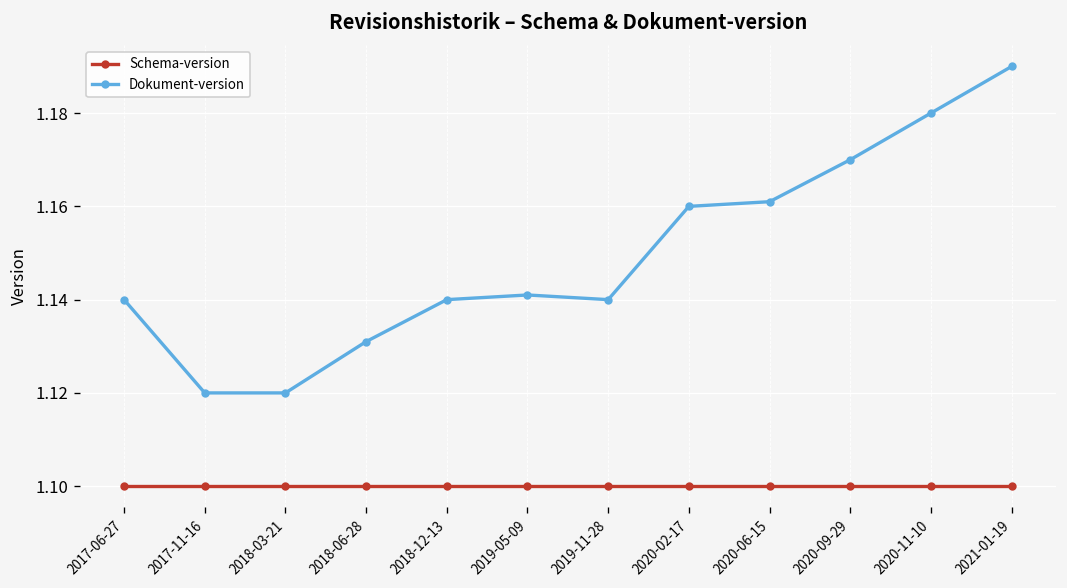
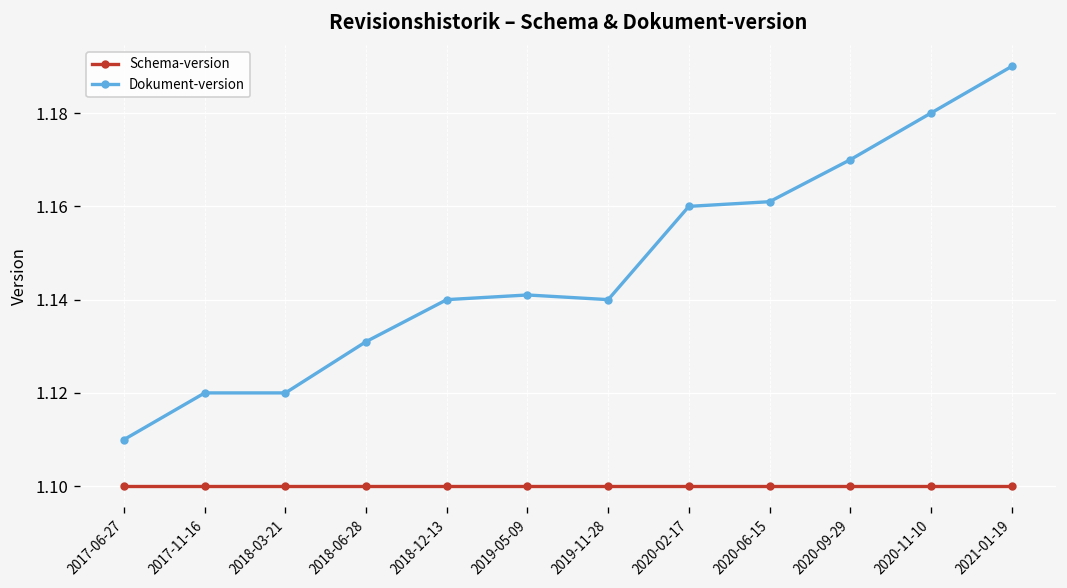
Dokument-version, 2017-06-27: 1.14 -> 1.11
